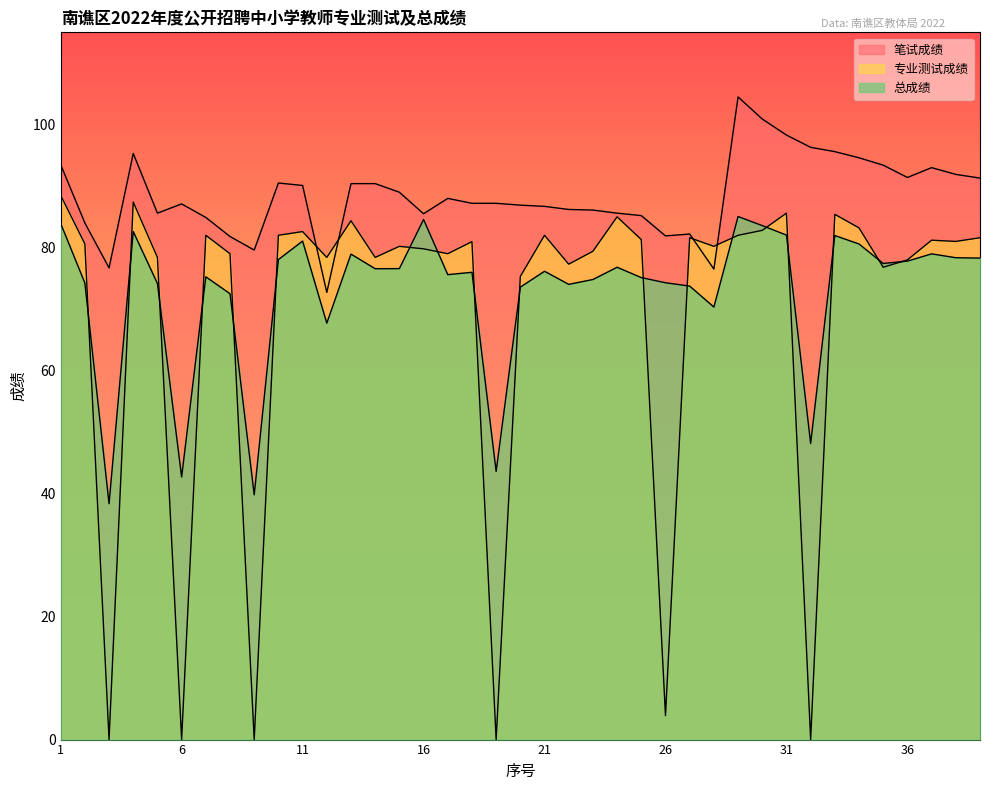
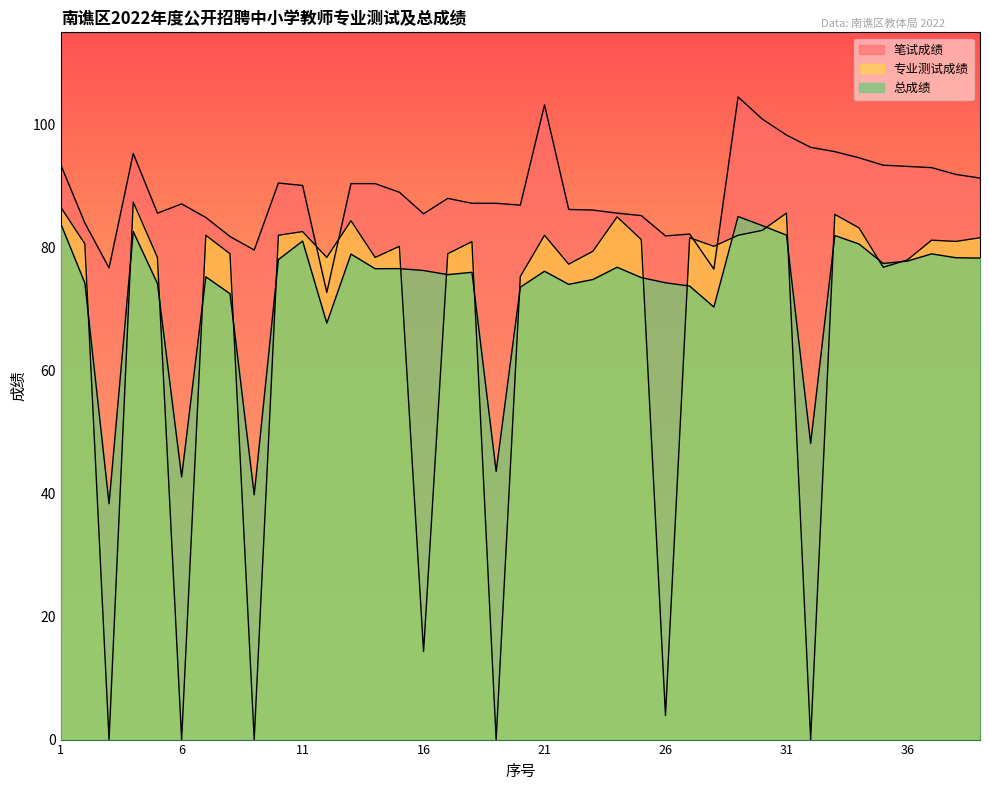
专业测试成绩, 1: 89 -> 87
专业测试成绩, 16: 80 -> 14
总成绩, 16: 85 -> 76
笔试成绩, 21: 87 -> 103
笔试成绩, 36: 91 -> 93
